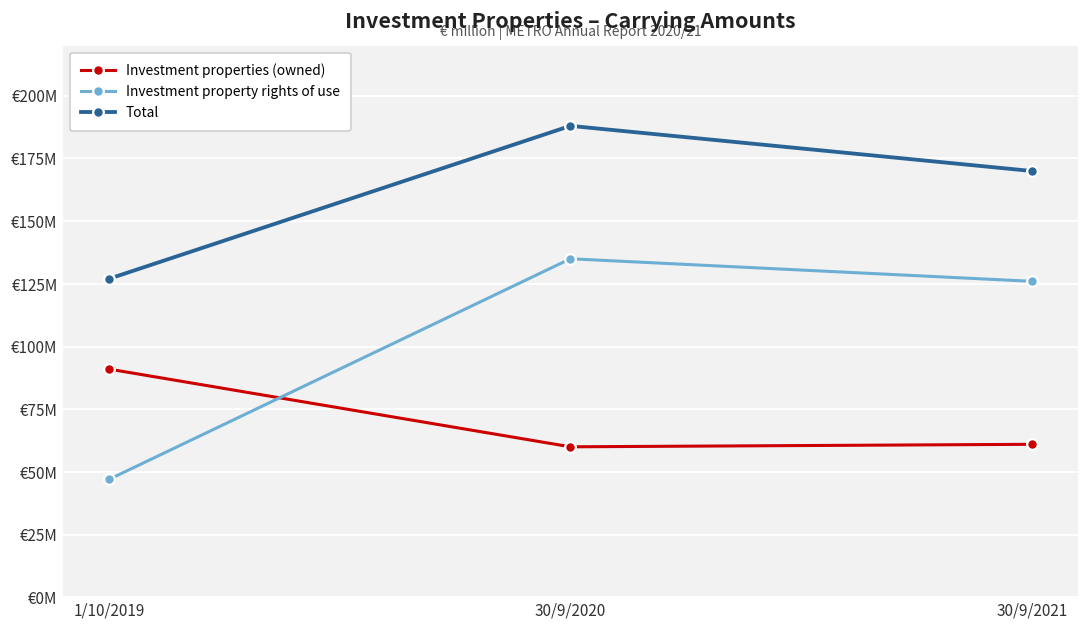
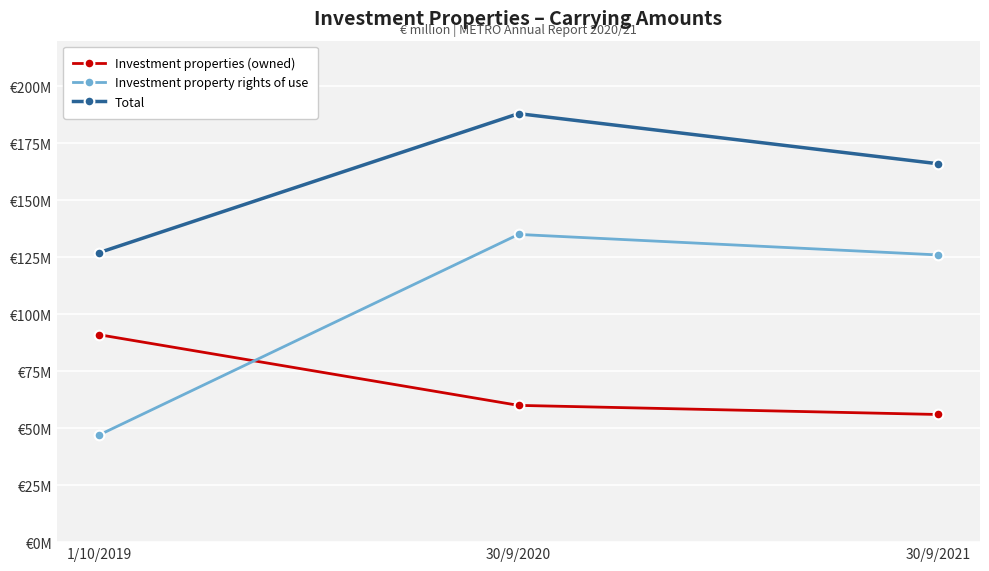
Investment properties (owned), 30/9/2021: €61000000 -> €56000000
Total, 30/9/2021: €170000000 -> €166000000
